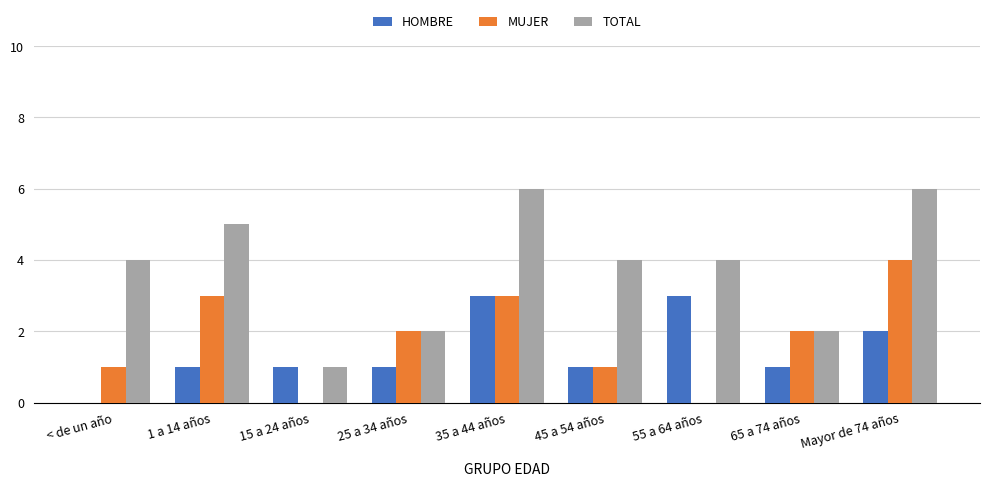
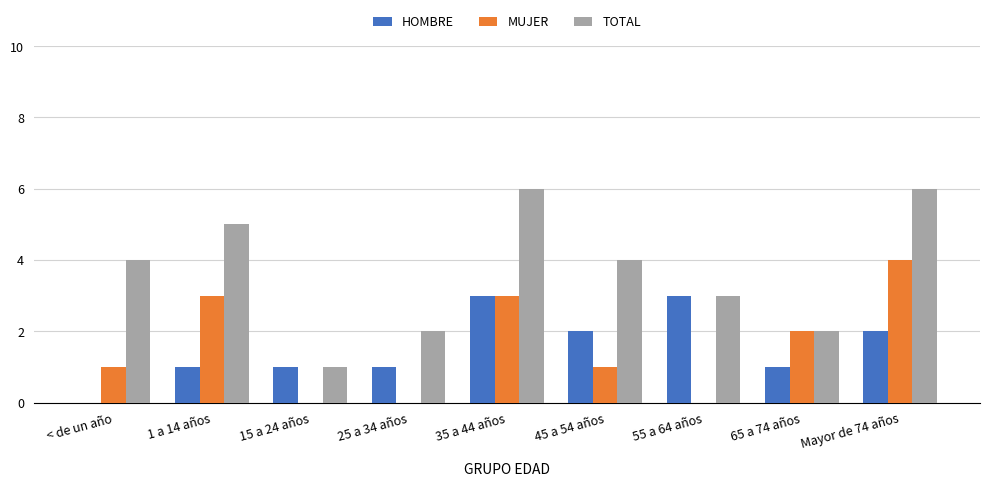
MUJER, 25 a 34 años: 2 -> 0
HOMBRE, 45 a 54 años: 1 -> 2
TOTAL, 55 a 64 años: 4 -> 3
